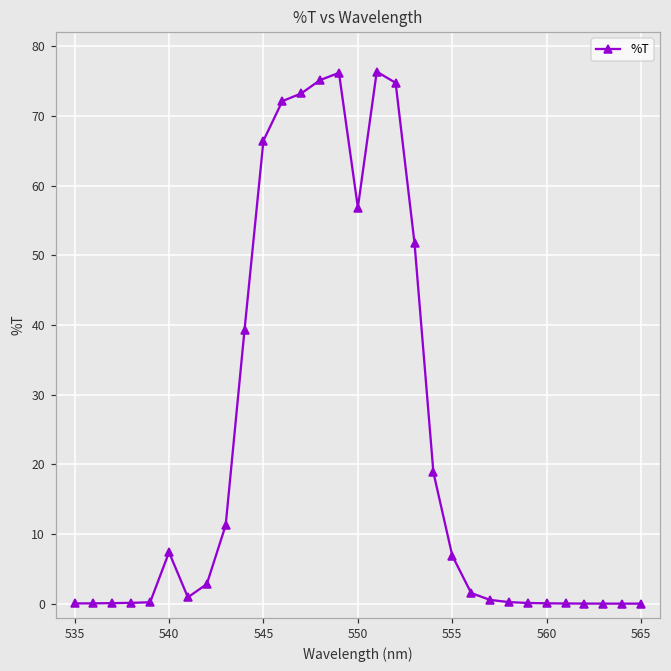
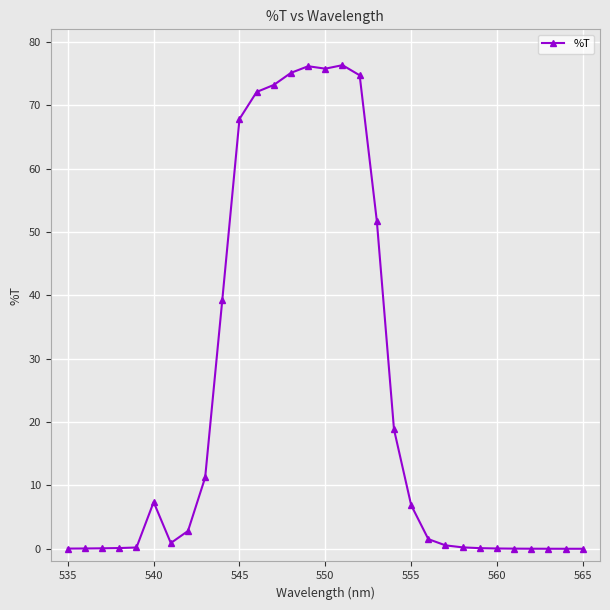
545: 66 -> 68
550: 57 -> 76
